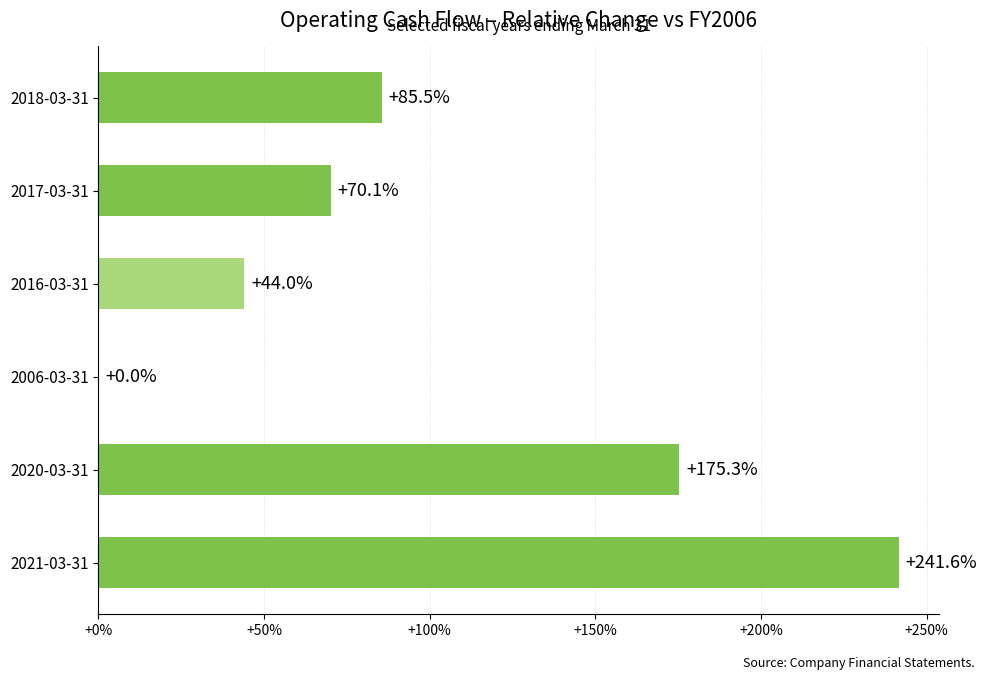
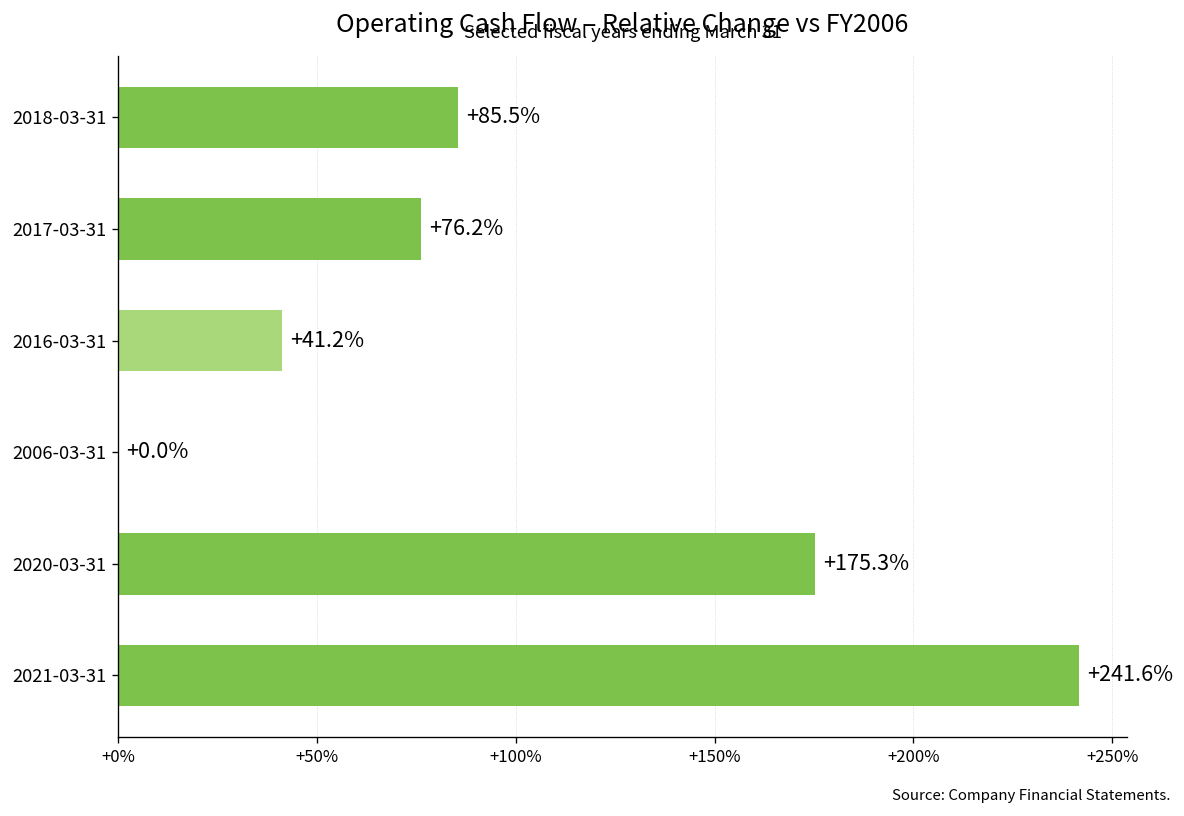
2017-03-31: +70.1% -> +76.2%
2016-03-31: +44.0% -> +41.2%
